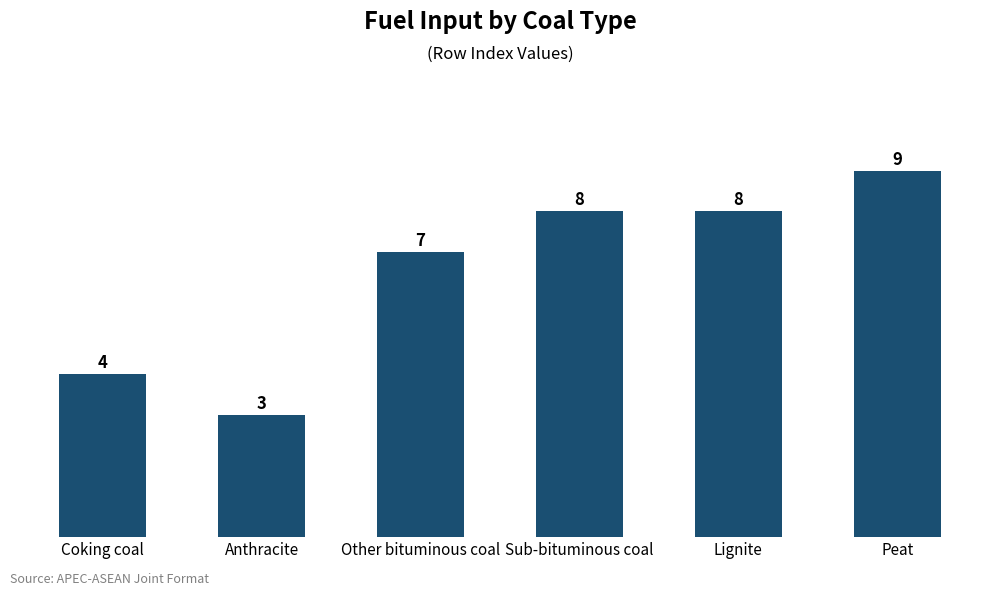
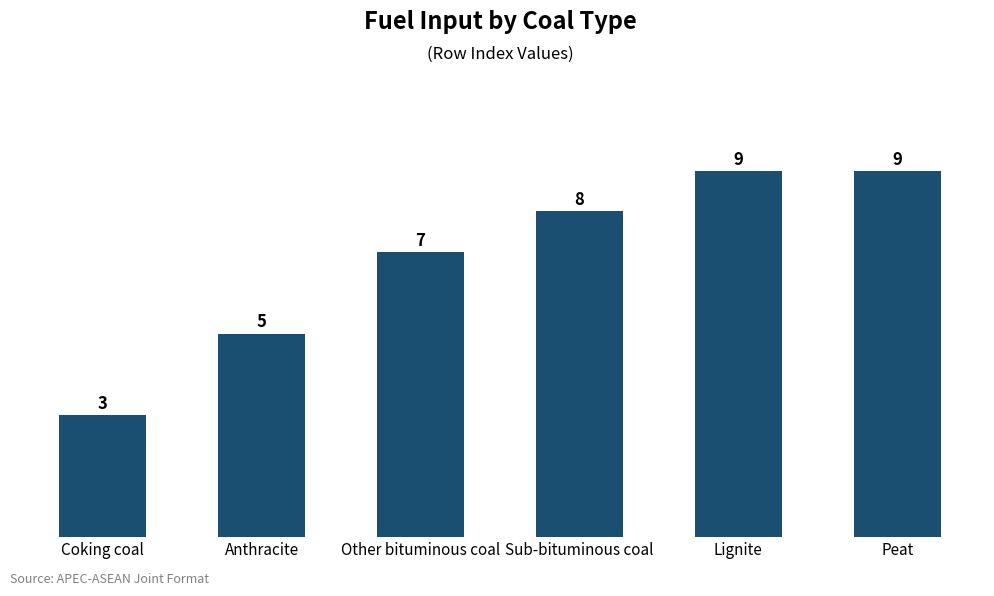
Coking coal: 4 -> 3
Anthracite: 3 -> 5
Lignite: 8 -> 9
